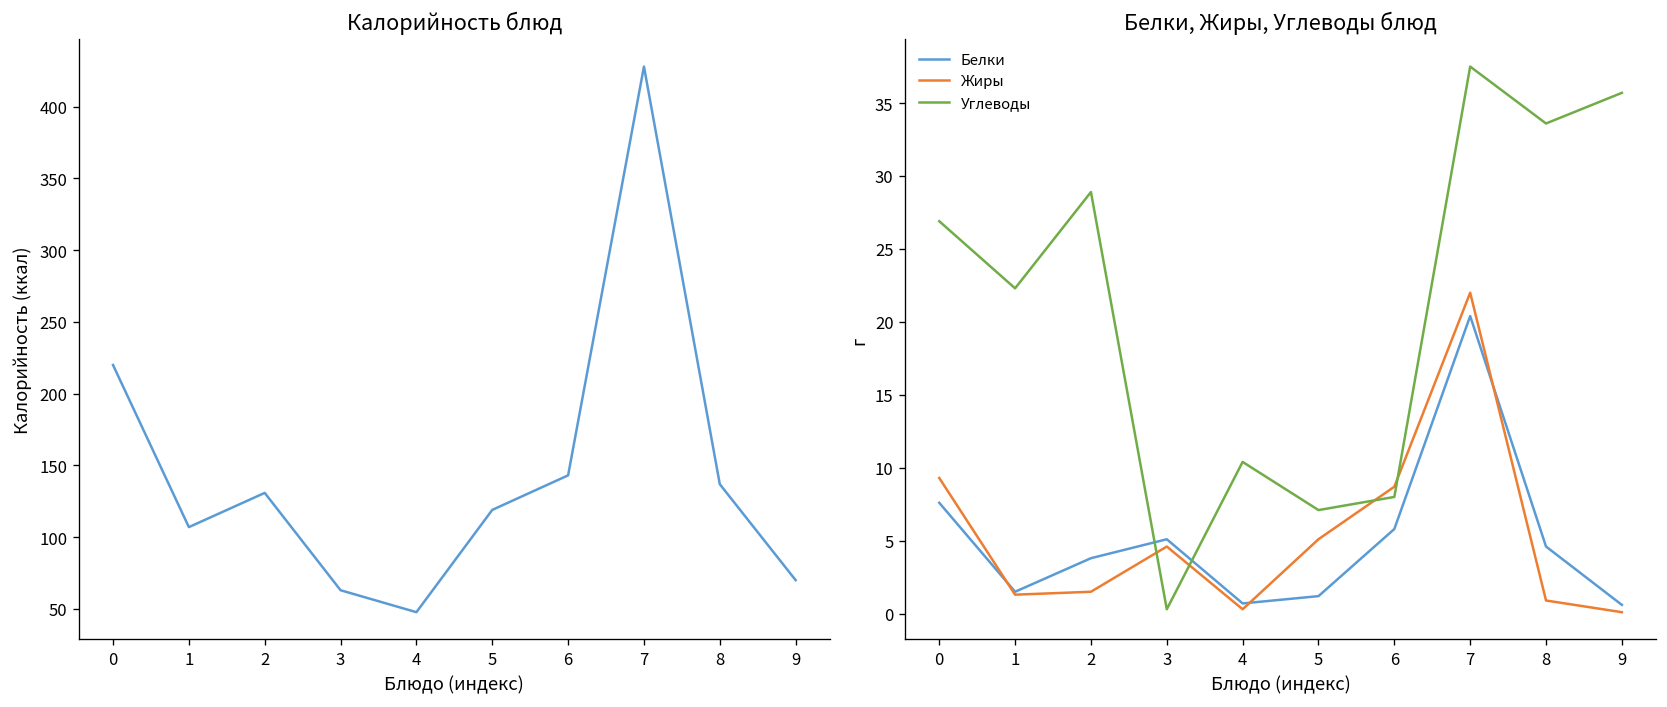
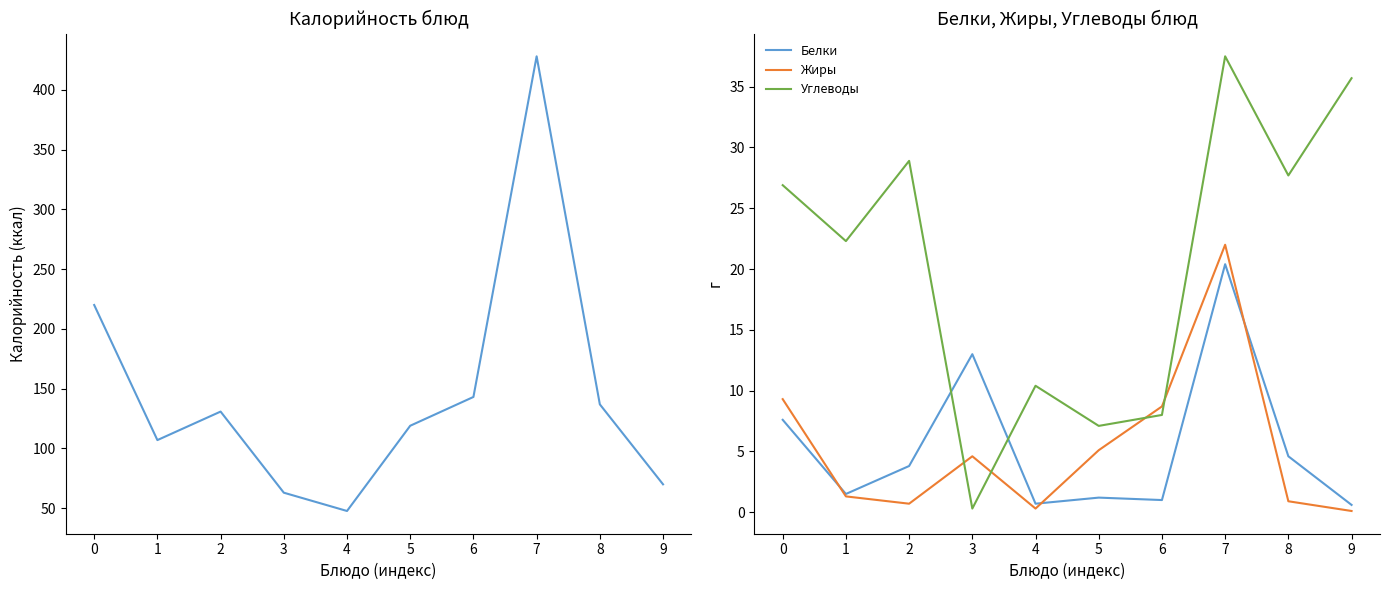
Белки, Жиры, Углеводы блюд, Жиры, 2: 1.5 -> 0.7
Белки, Жиры, Углеводы блюд, Белки, 3: 5.1 -> 13.0
Белки, Жиры, Углеводы блюд, Белки, 6: 5.8 -> 1.0
Белки, Жиры, Углеводы блюд, Углеводы, 8: 33.6 -> 27.7
